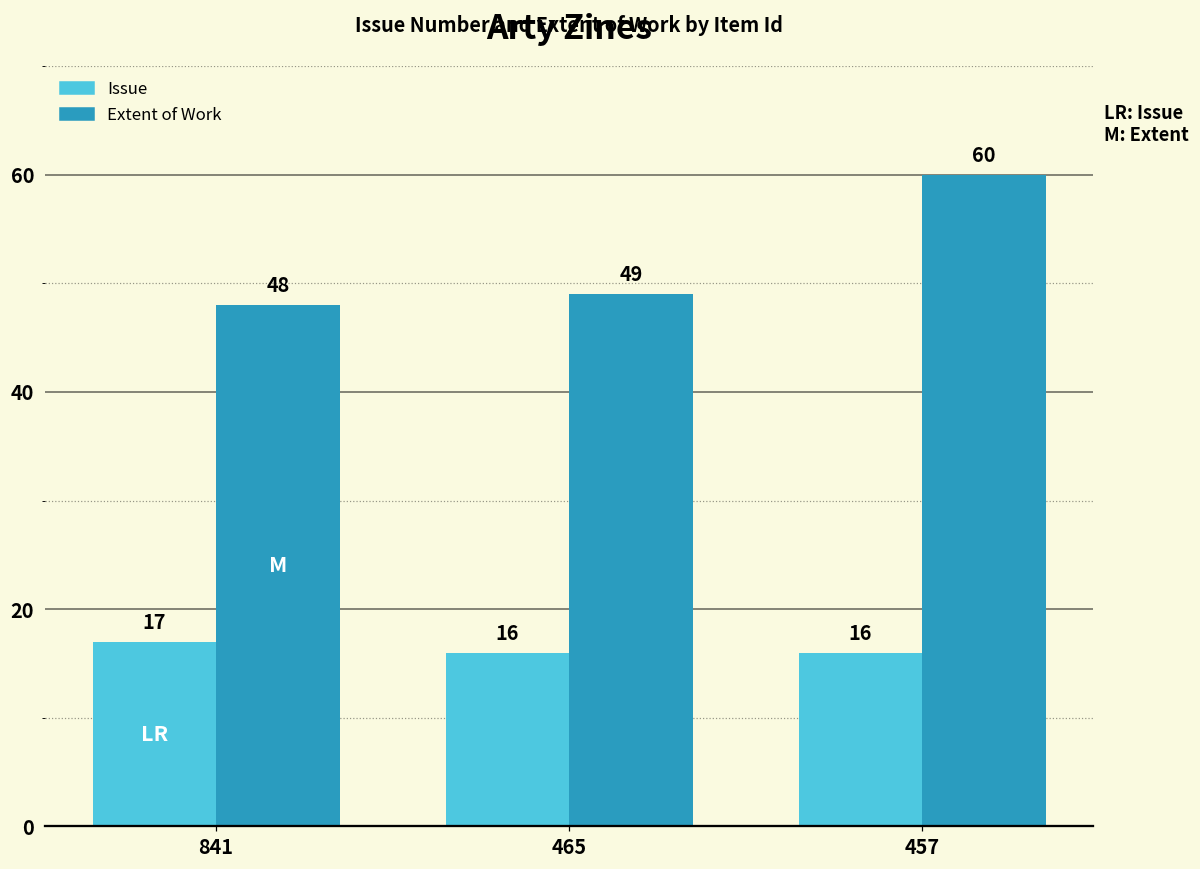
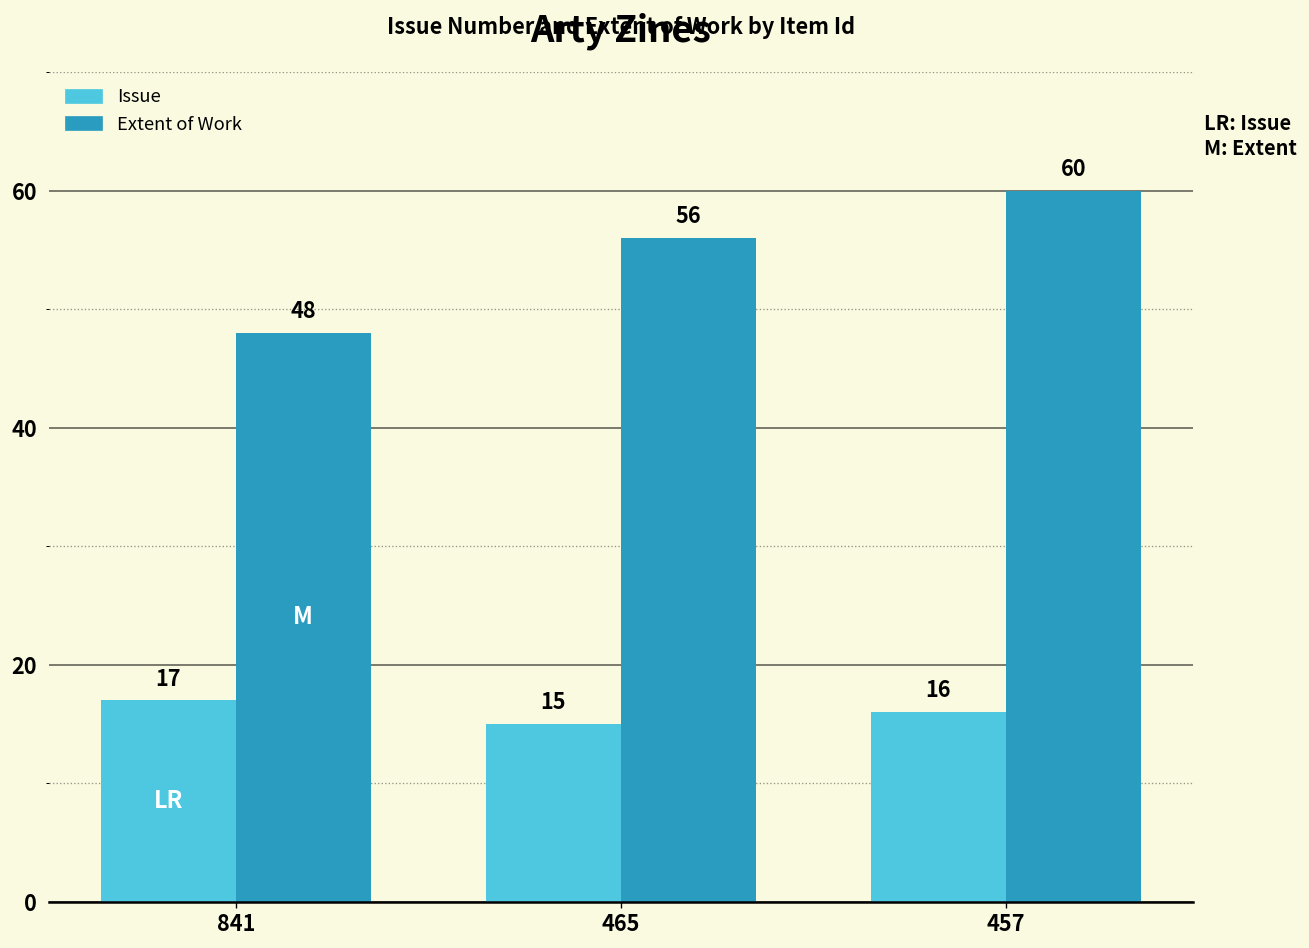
Issue, 465: 16 -> 15
Extent of Work, 465: 49 -> 56
